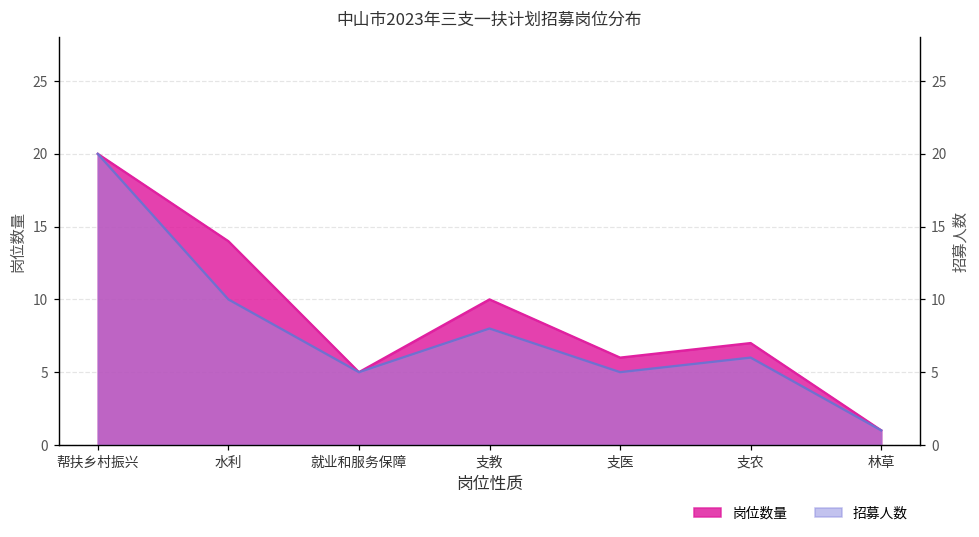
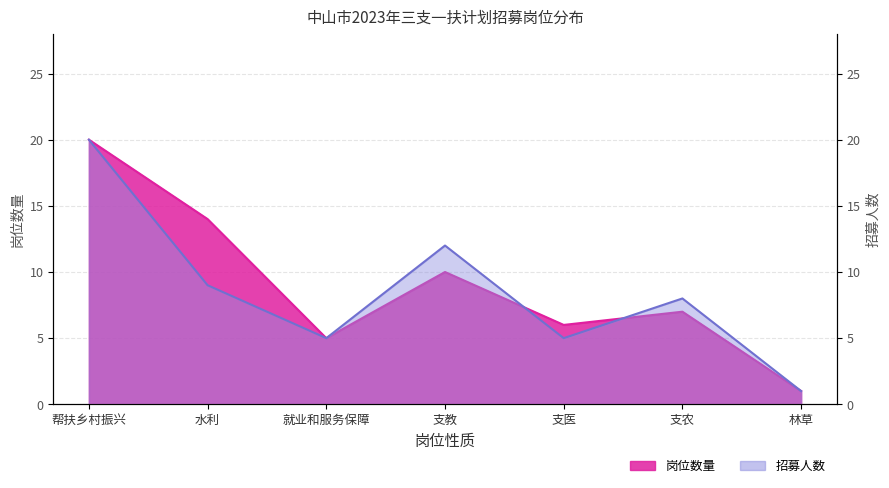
招募人数, 水利: 10 -> 9
招募人数, 支教: 8 -> 12
招募人数, 支农: 6 -> 8
